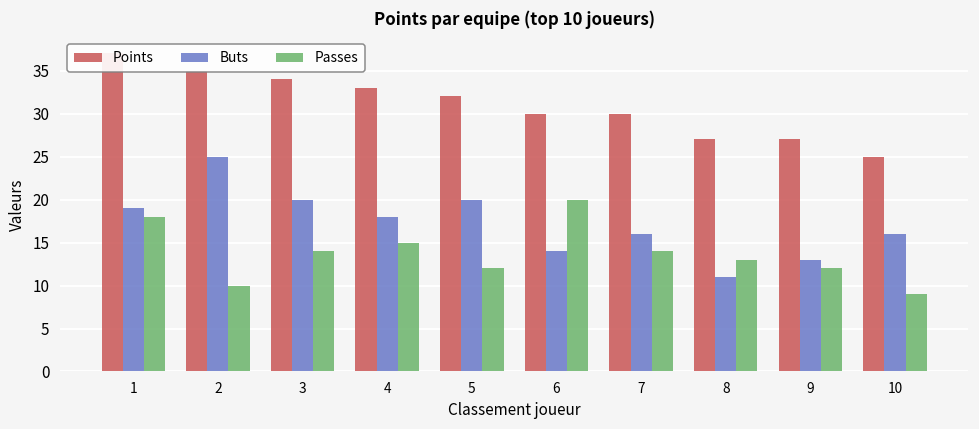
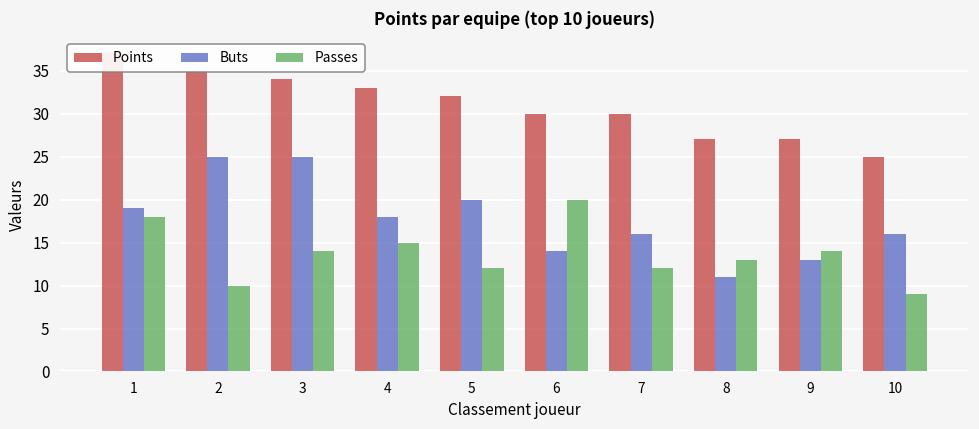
Buts, 3: 20 -> 25
Passes, 7: 14 -> 12
Passes, 9: 12 -> 14
